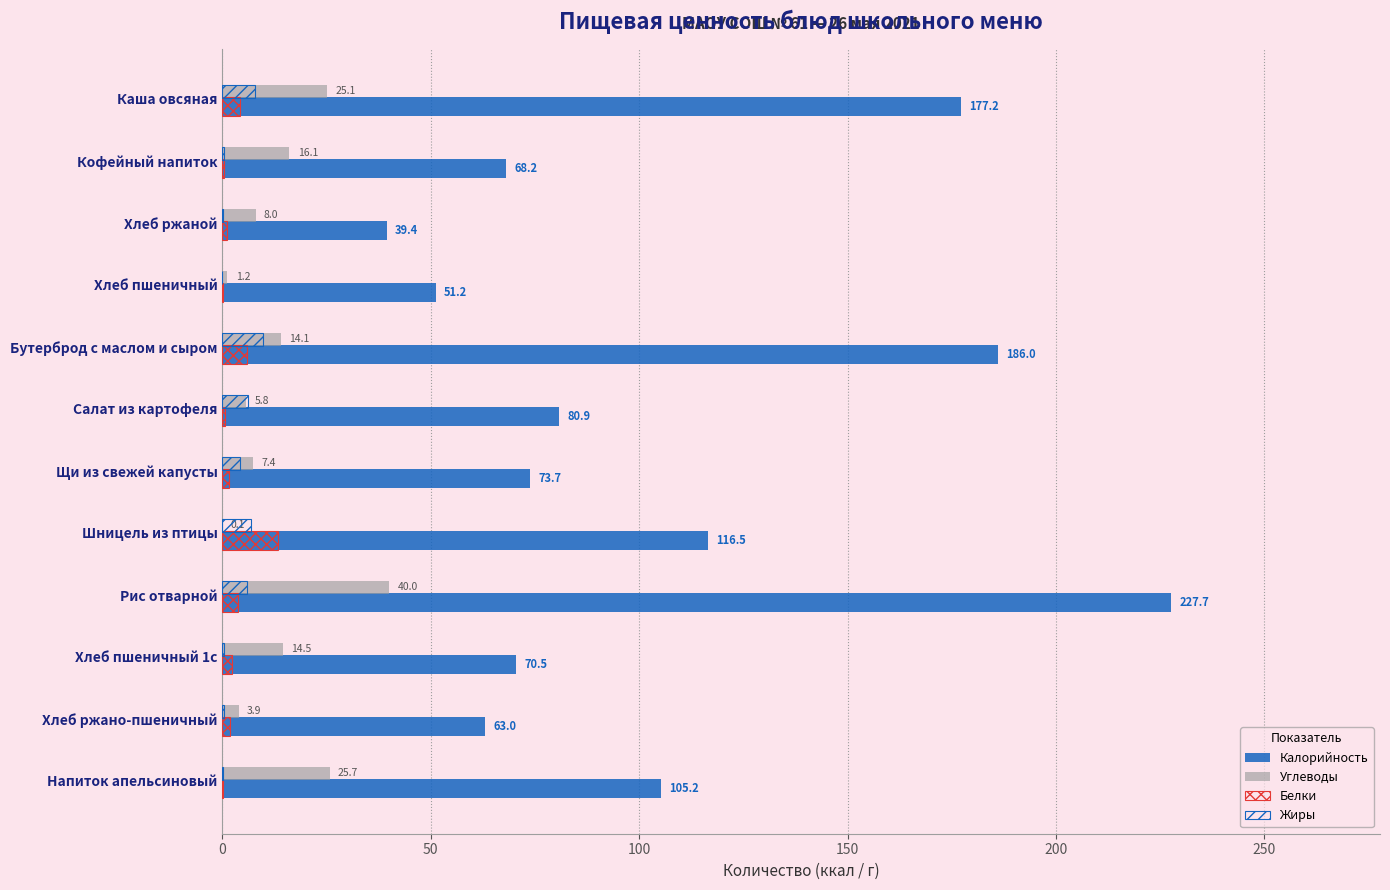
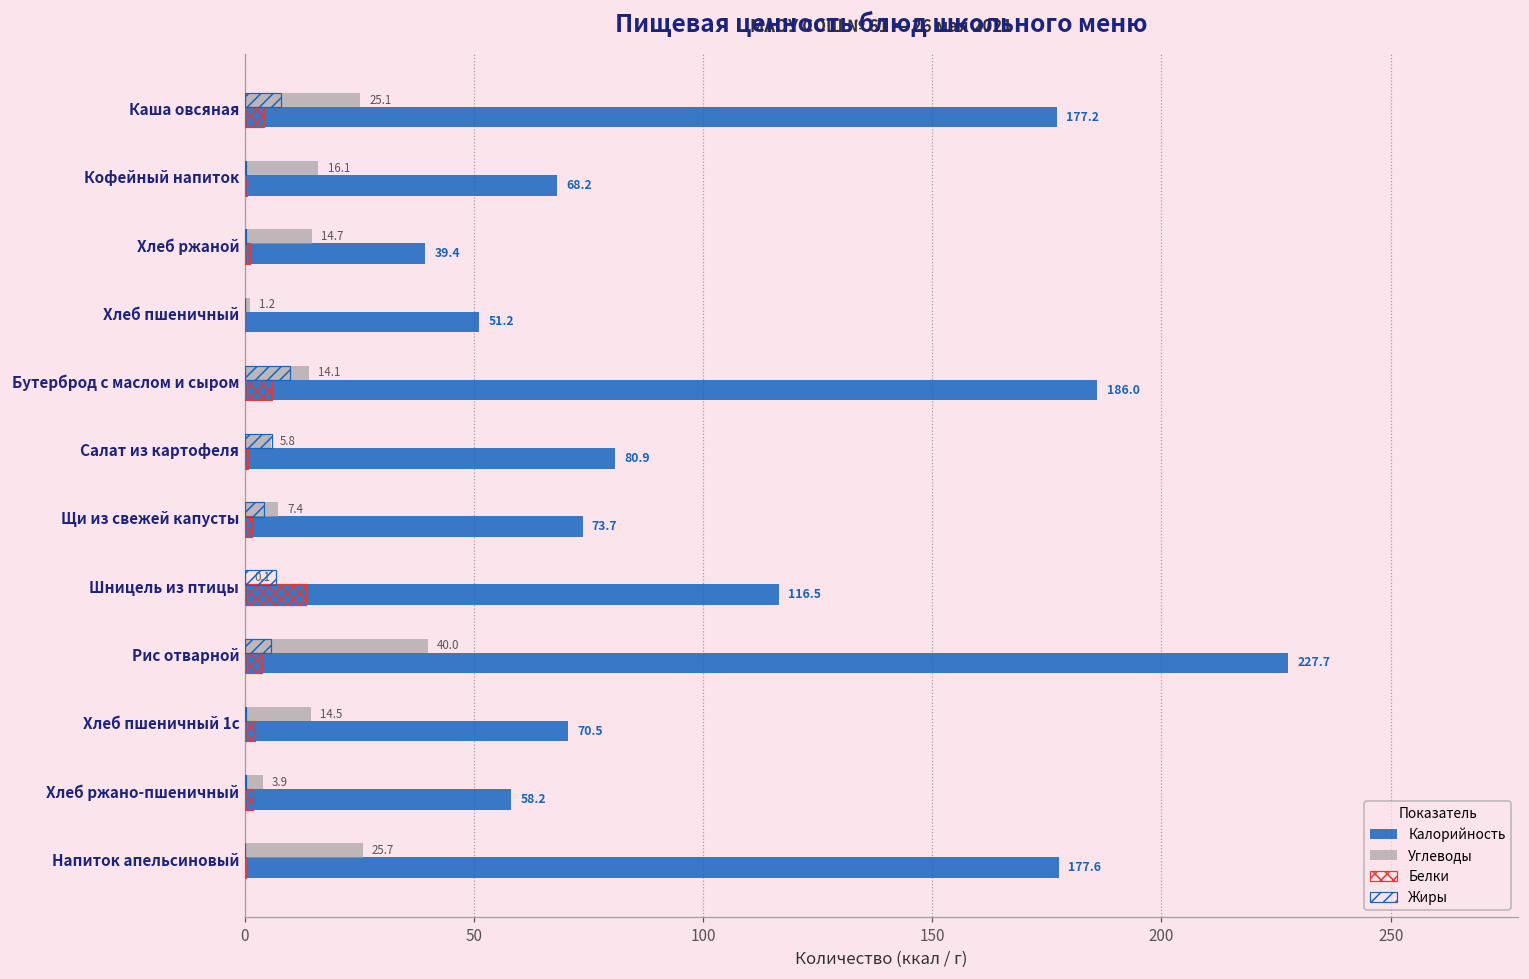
Углеводы, Хлеб ржаной: 8.0 -> 14.7
Калорийность, Хлеб ржано-пшеничный: 63.0 -> 58.2
Калорийность, Напиток апельсиновый: 105.2 -> 177.6
